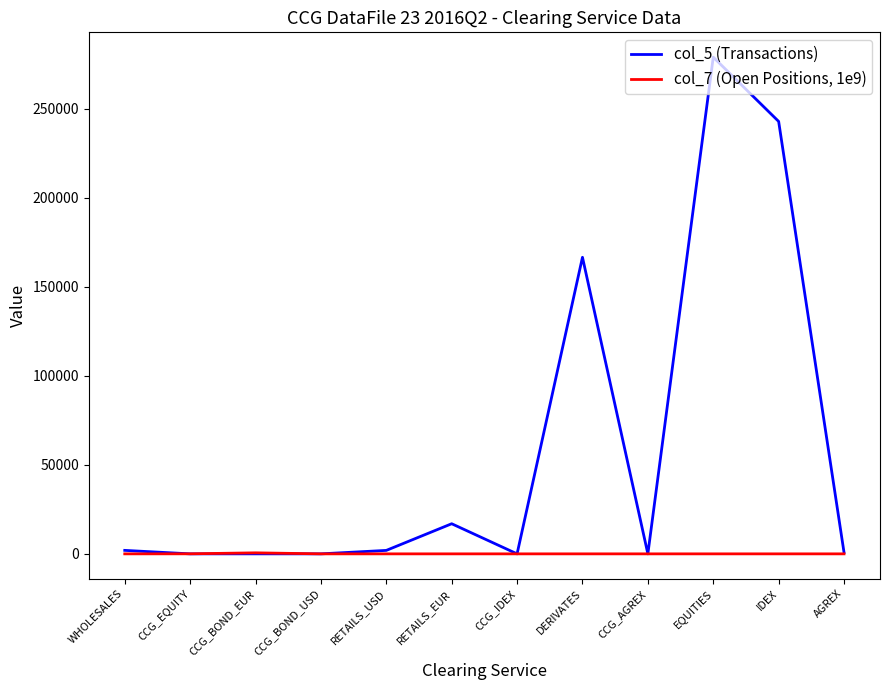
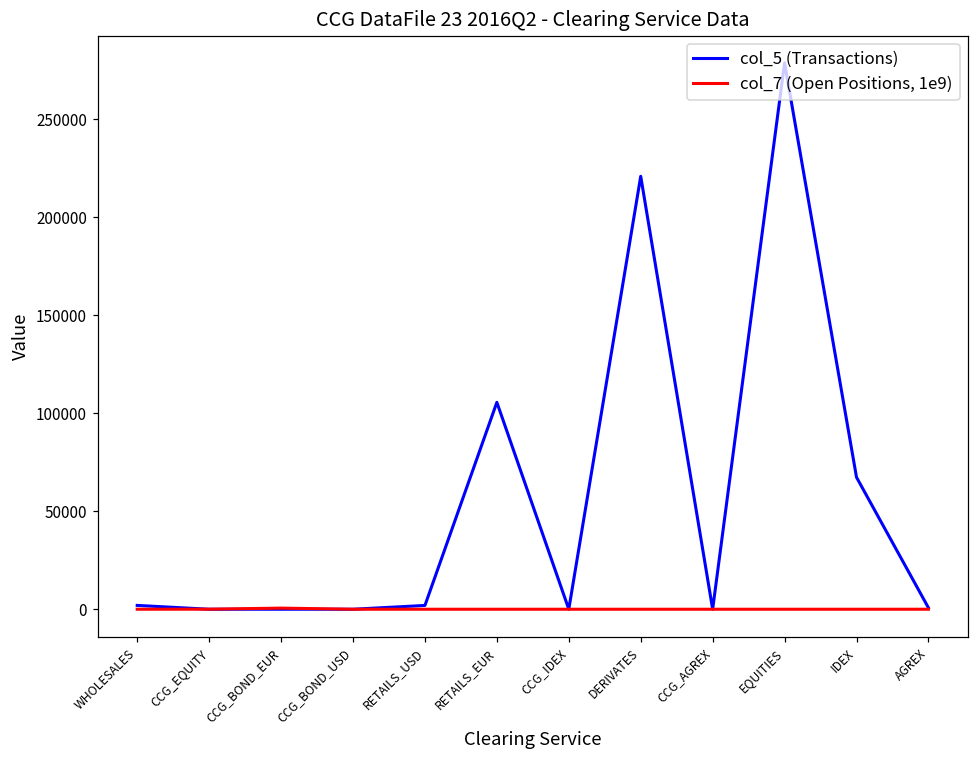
col_5 (Transactions), RETAILS_EUR: 17000 -> 106000
col_5 (Transactions), DERIVATES: 167000 -> 221000
col_5 (Transactions), IDEX: 243000 -> 67000
